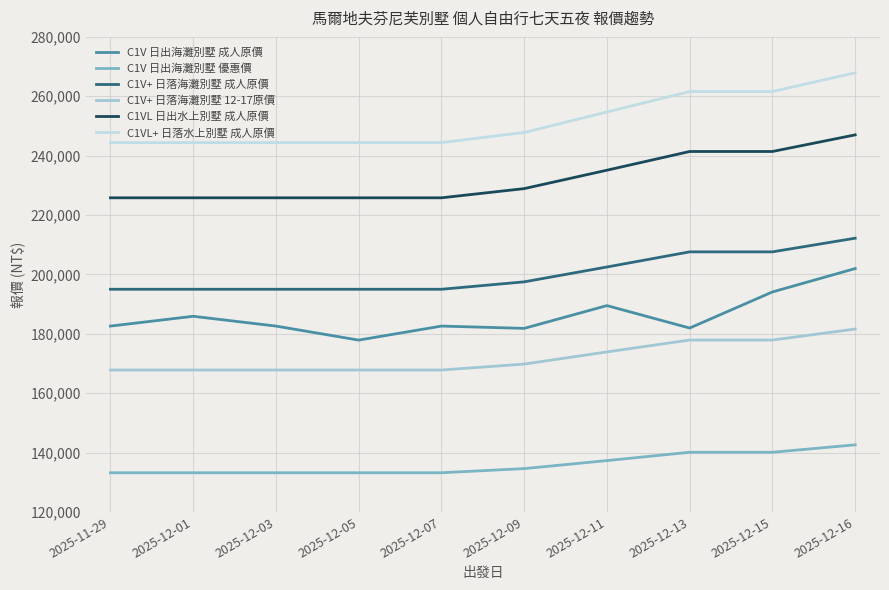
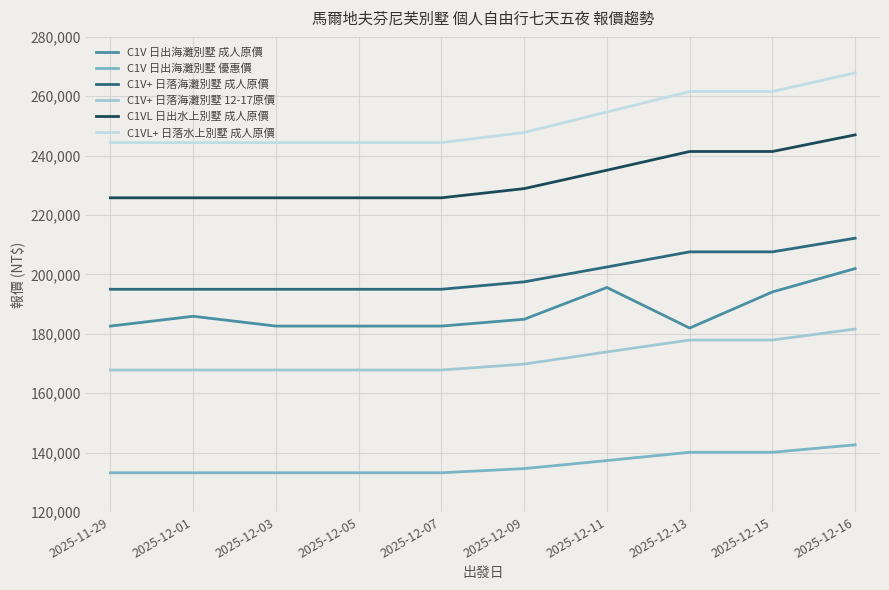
C1V 日出海灘別墅 成人原價, 2025-12-05: 178,000 -> 183,000
C1V 日出海灘別墅 成人原價, 2025-12-09: 182,000 -> 185,000
C1V 日出海灘別墅 成人原價, 2025-12-11: 190,000 -> 196,000
